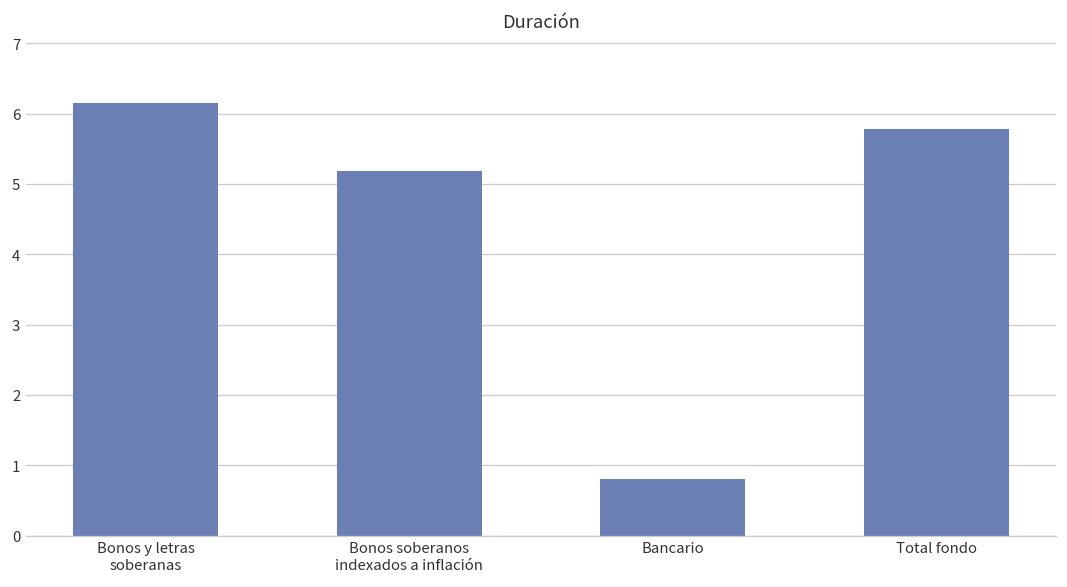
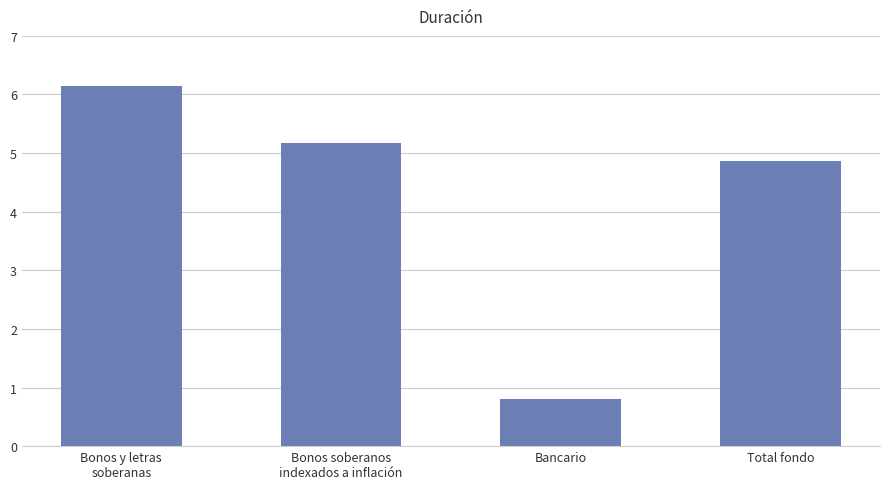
Total fondo: 5.8 -> 4.9
